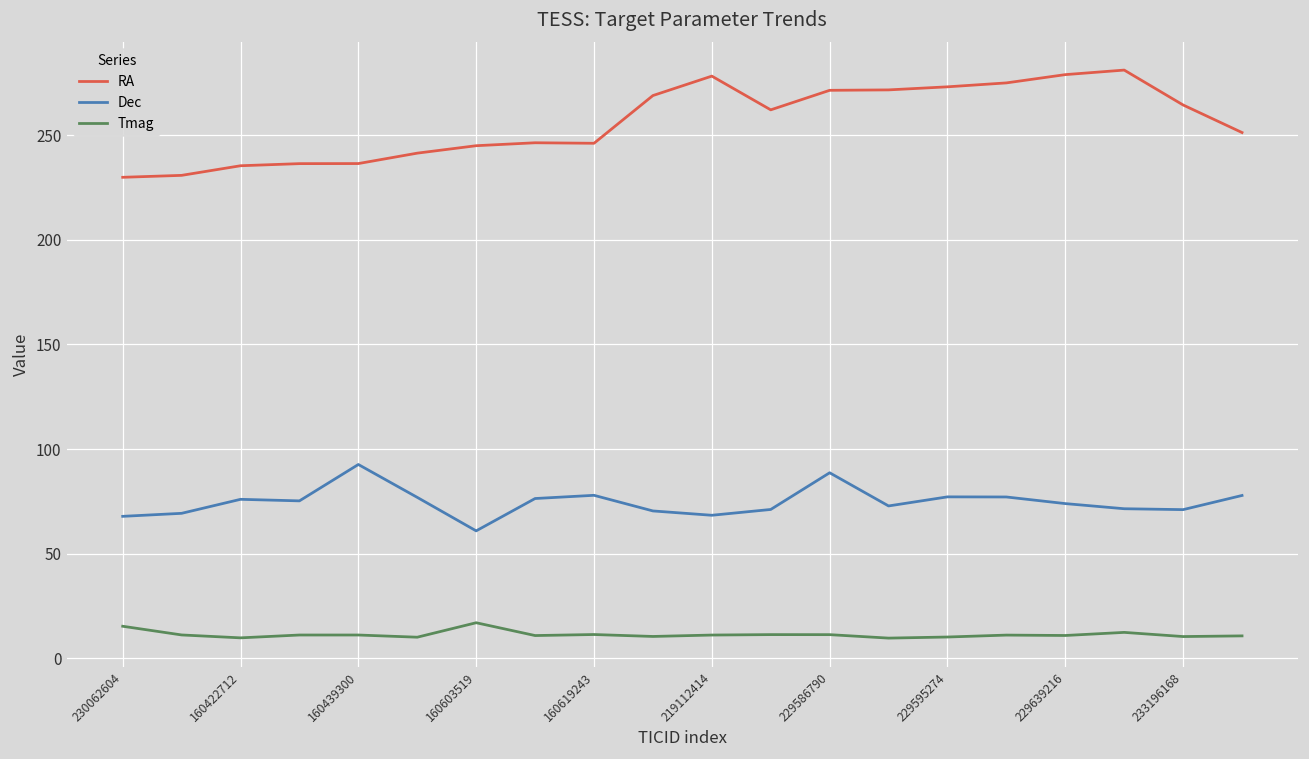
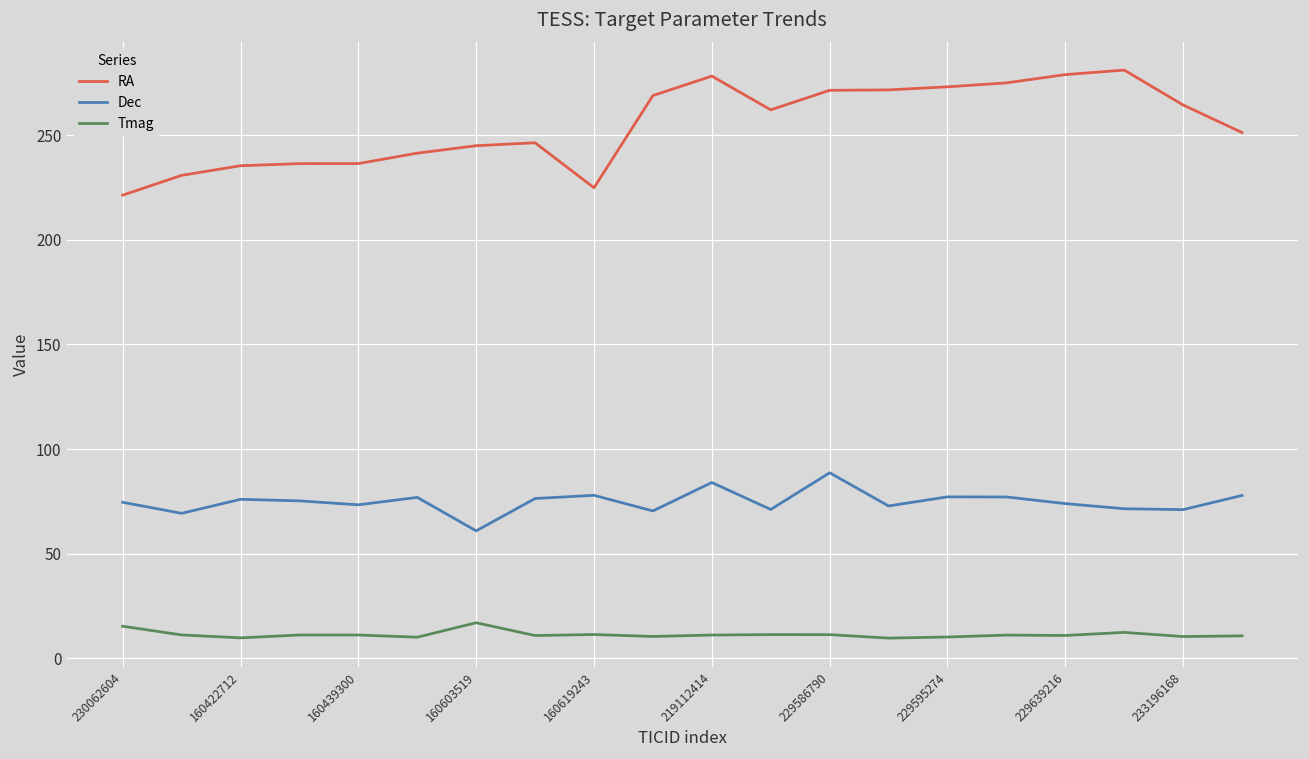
RA, 230062604: 230 -> 221
Dec, 230062604: 68 -> 75
Dec, 160439300: 93 -> 73
RA, 160619243: 246 -> 225
Dec, 219112414: 68 -> 84
